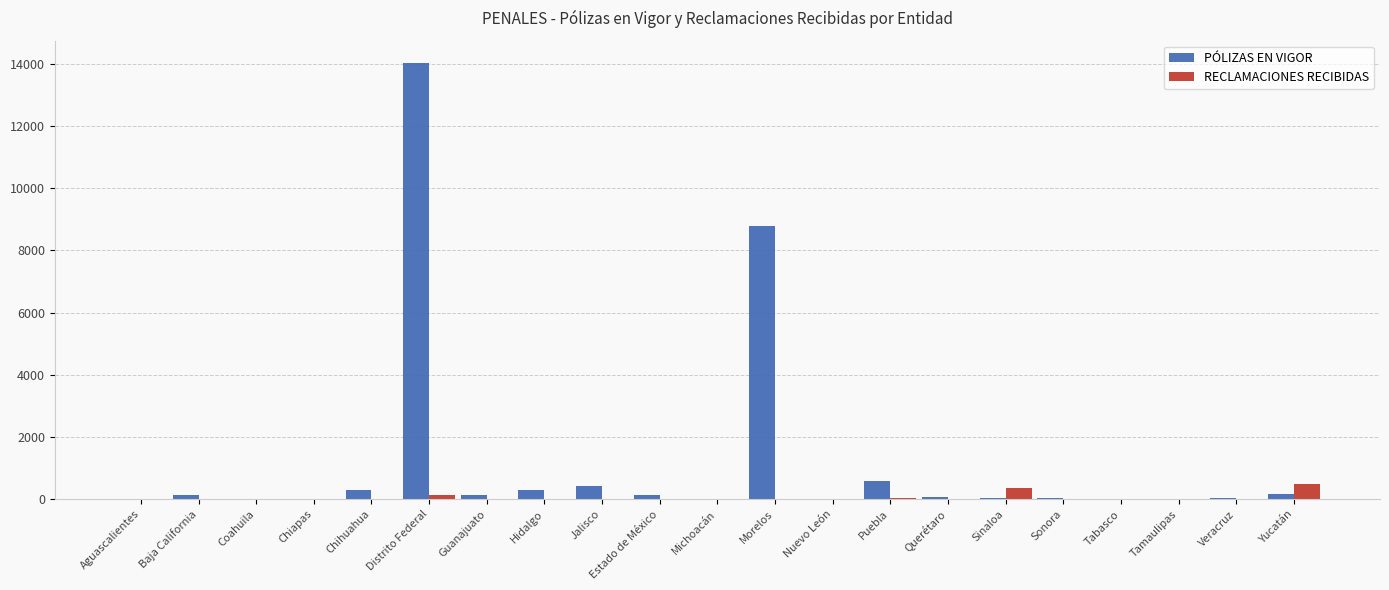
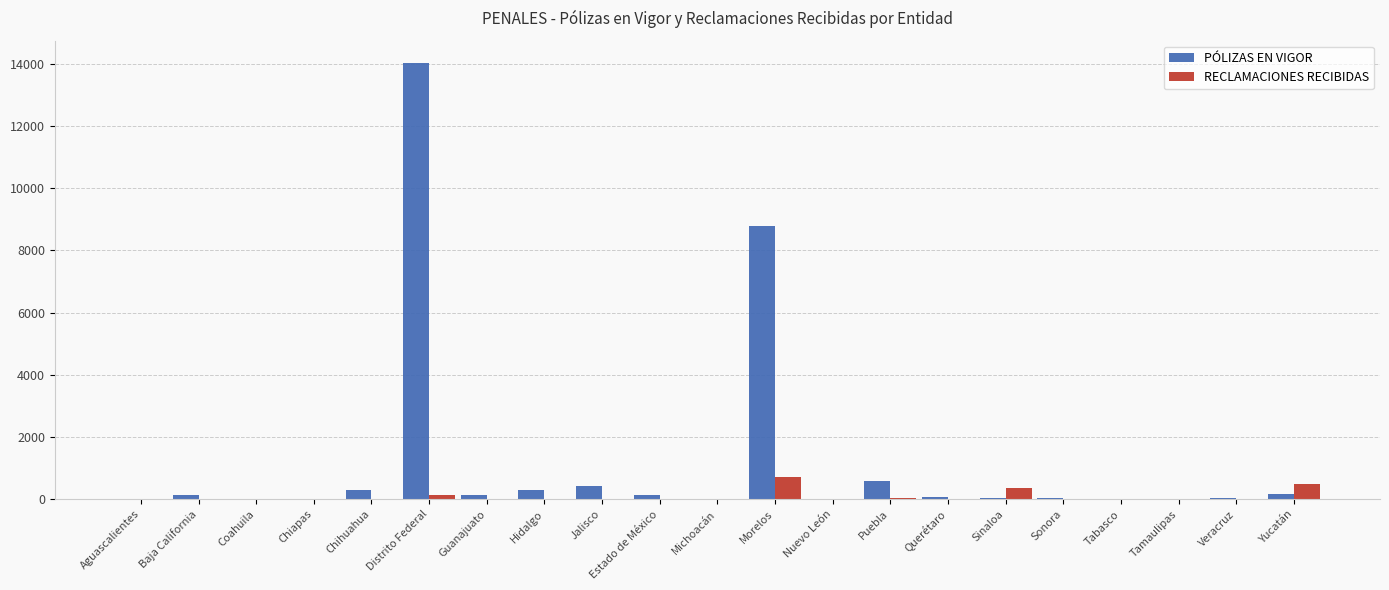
RECLAMACIONES RECIBIDAS, Morelos: 0 -> 700
